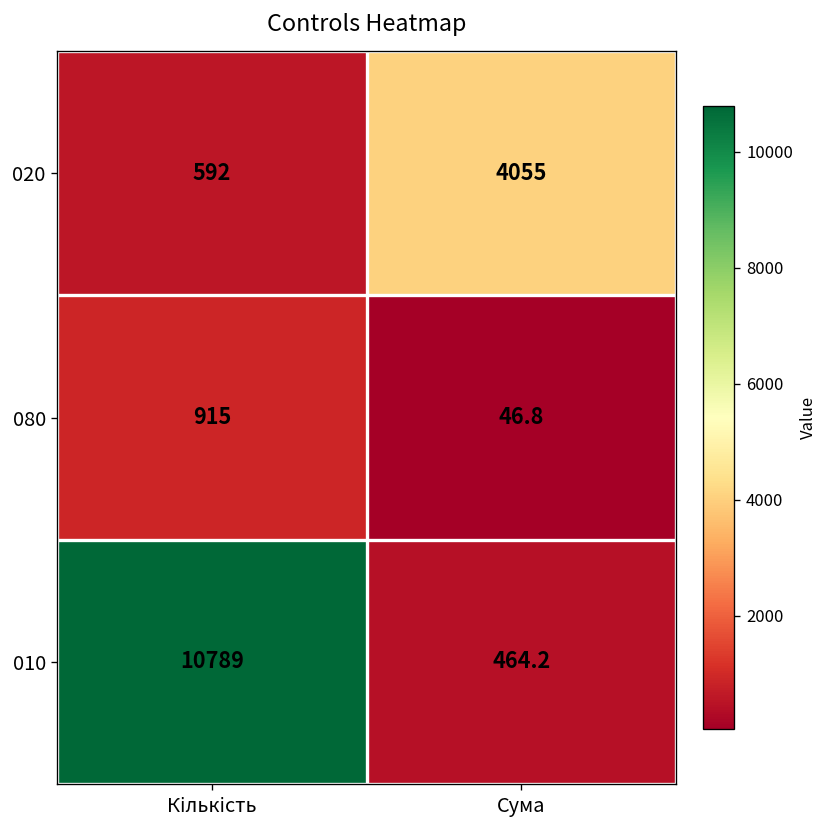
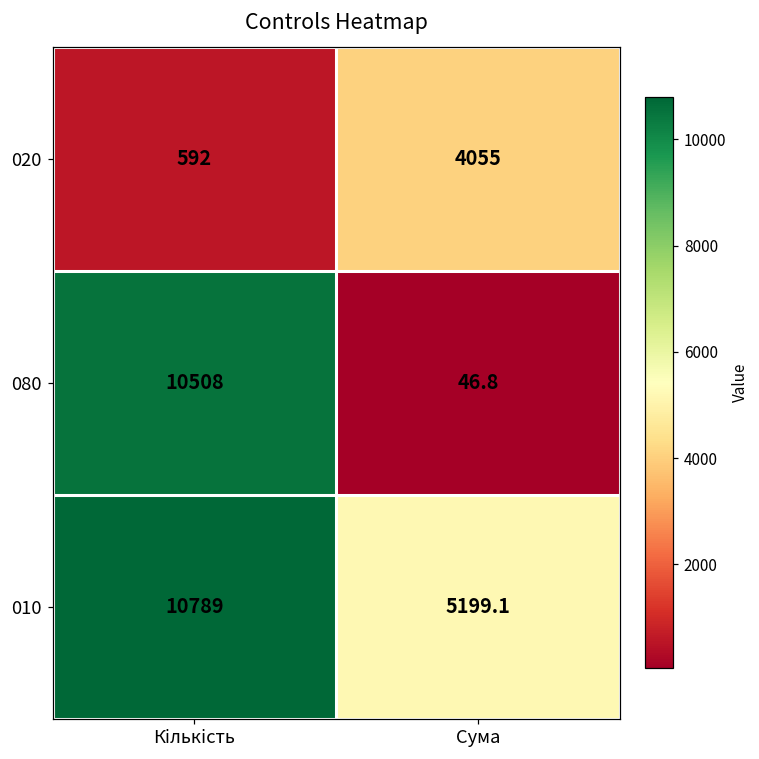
080, Кількість: 915 -> 10508
010, Сума: 464.2 -> 5199.1
